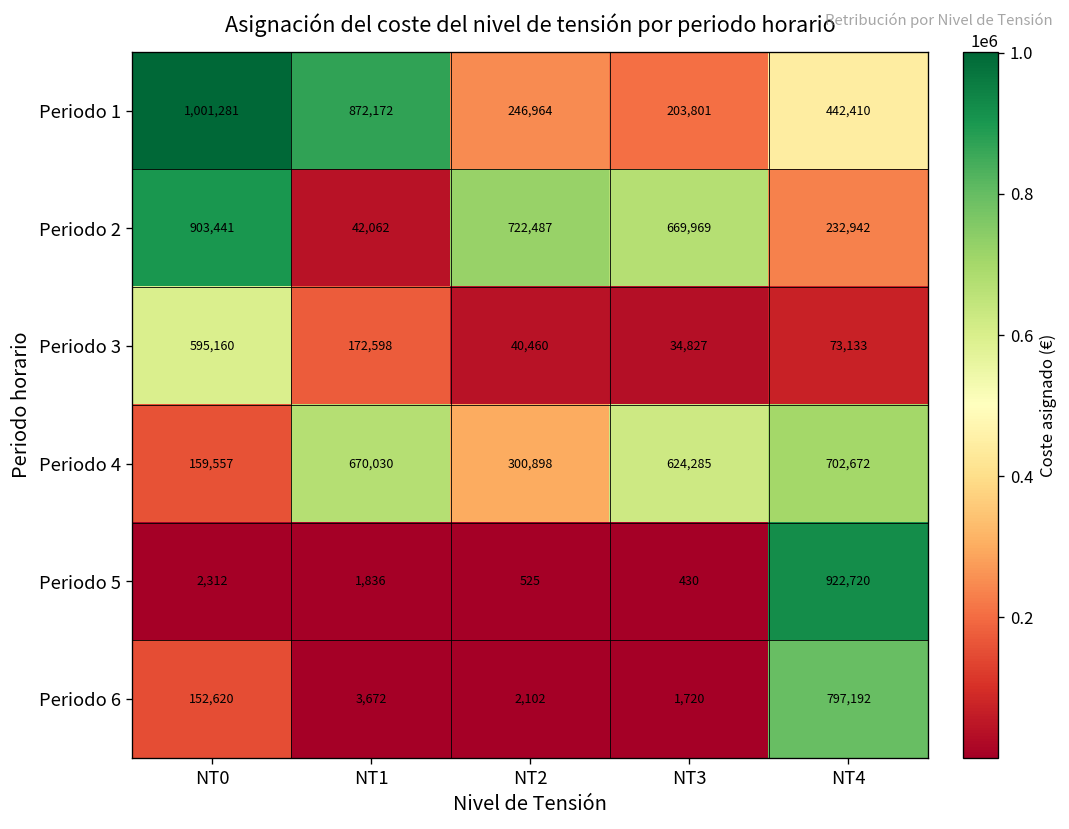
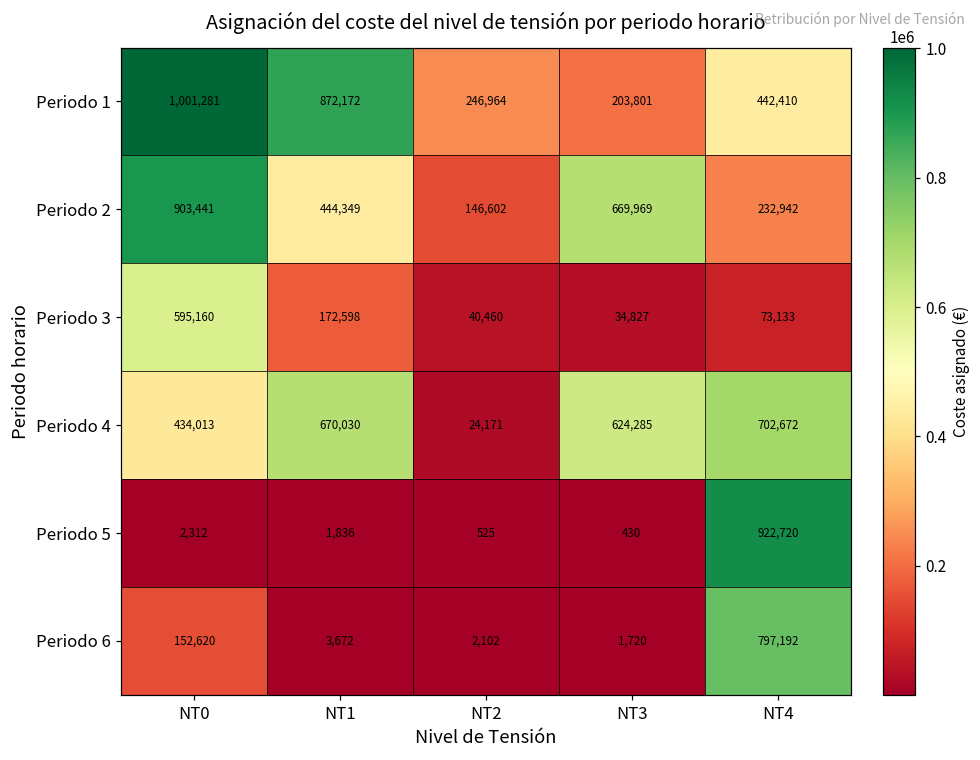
Periodo 2, NT1: 42,062 -> 444,349
Periodo 2, NT2: 722,487 -> 146,602
Periodo 4, NT0: 159,557 -> 434,013
Periodo 4, NT2: 300,898 -> 24,171
